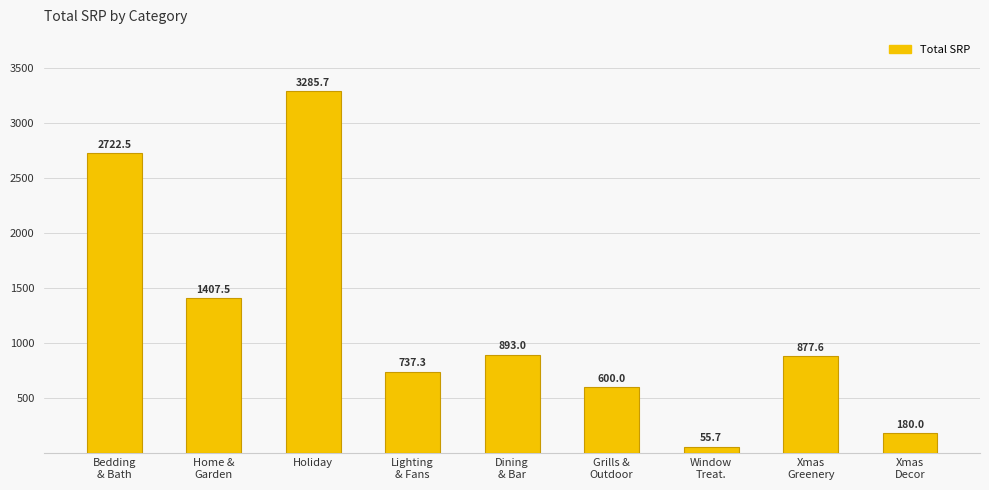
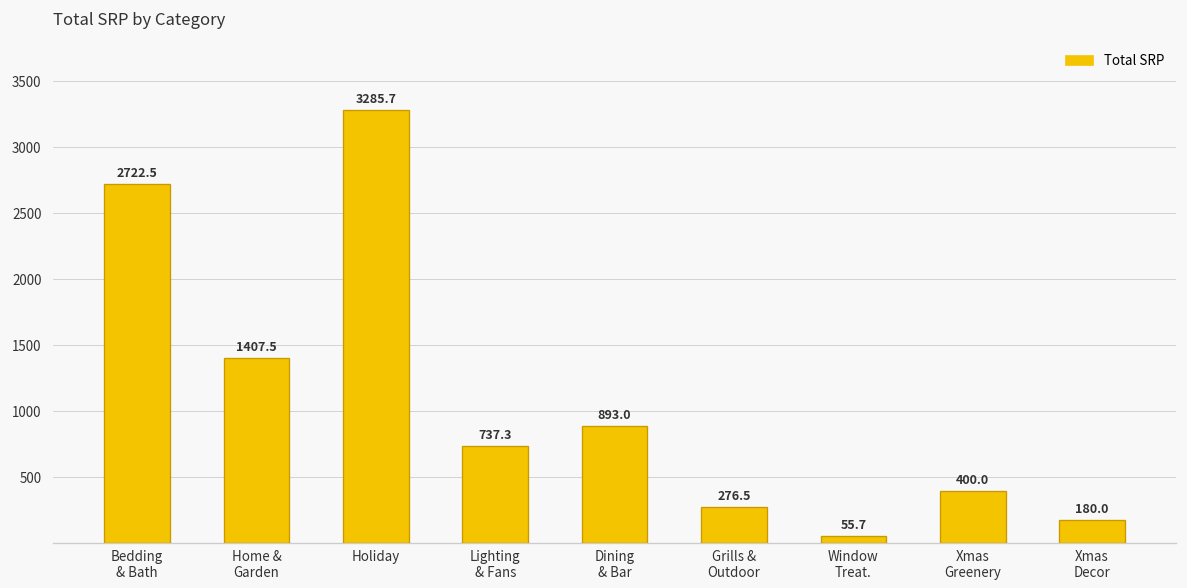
Grills & Outdoor: 600.0 -> 276.5
Xmas Greenery: 877.6 -> 400.0
